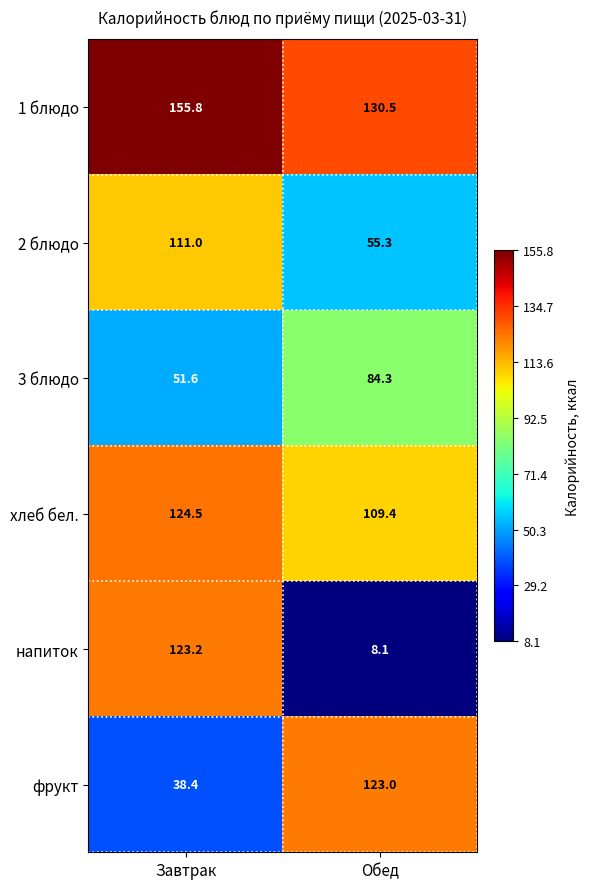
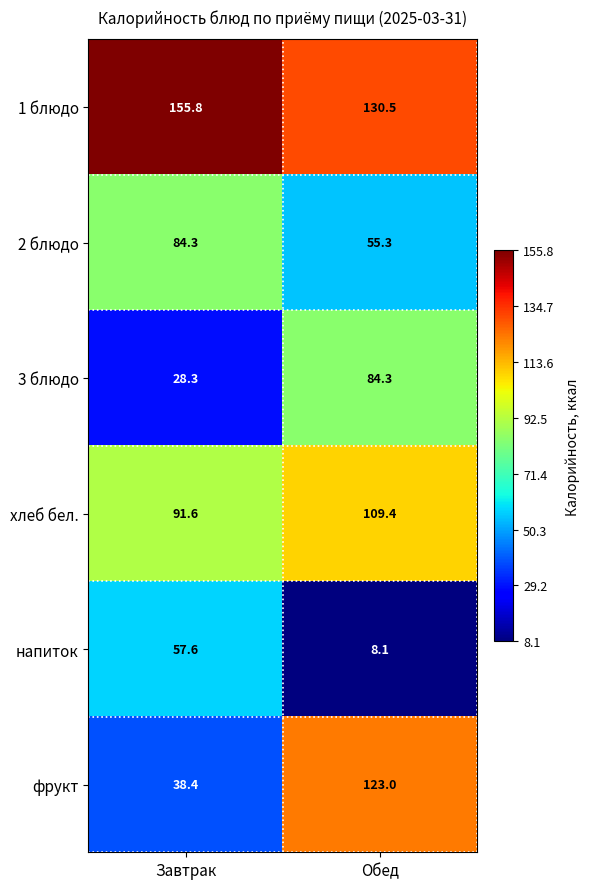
2 блюдо, Завтрак: 111.0 -> 84.3
3 блюдо, Завтрак: 51.6 -> 28.3
хлеб бел., Завтрак: 124.5 -> 91.6
напиток, Завтрак: 123.2 -> 57.6
